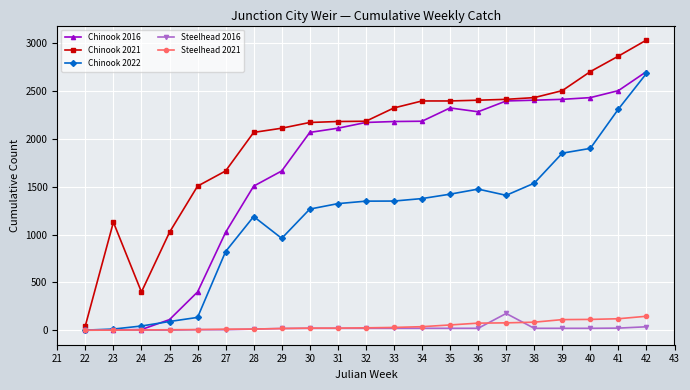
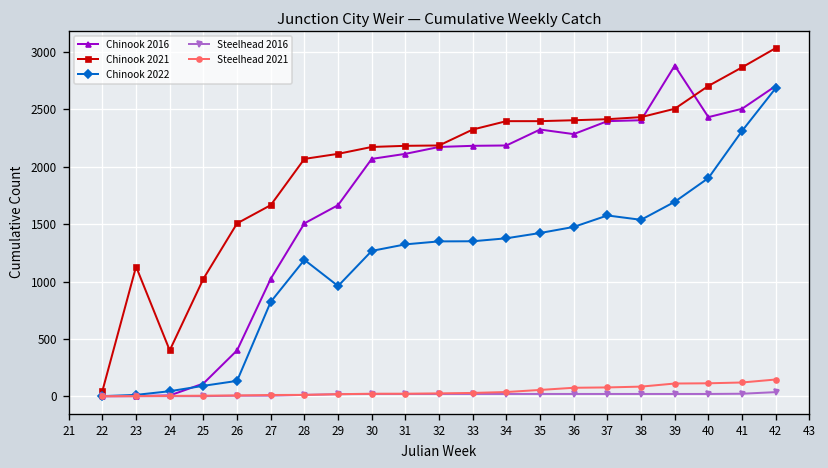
Chinook 2022, 37: 1400 -> 1600
Steelhead 2016, 37: 200 -> 0
Chinook 2016, 39: 2400 -> 2900
Chinook 2022, 39: 1900 -> 1700
